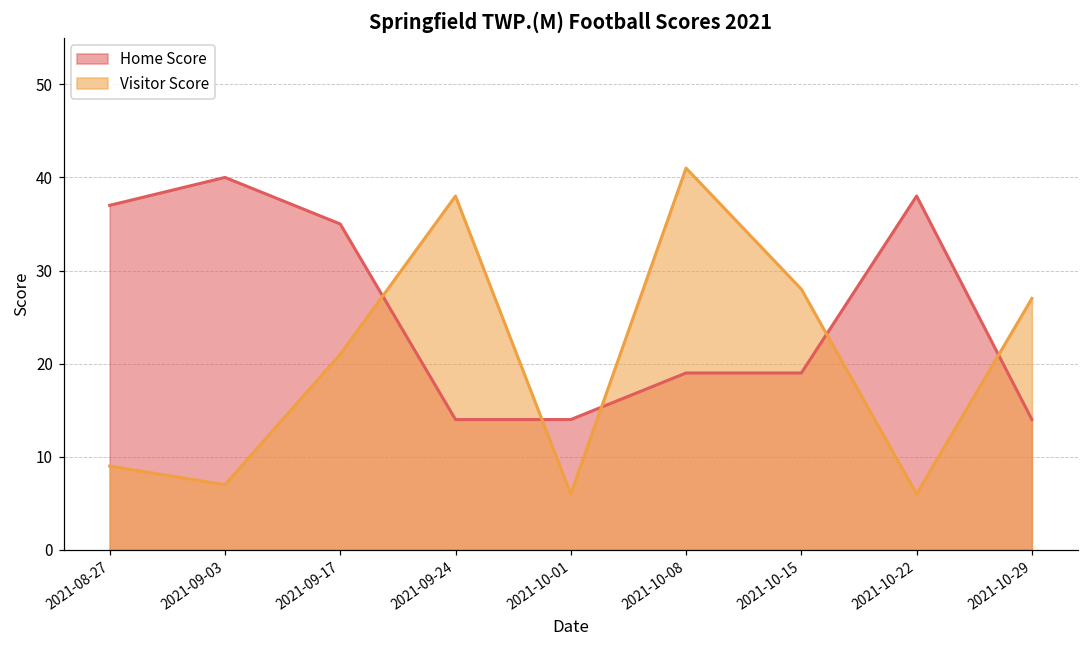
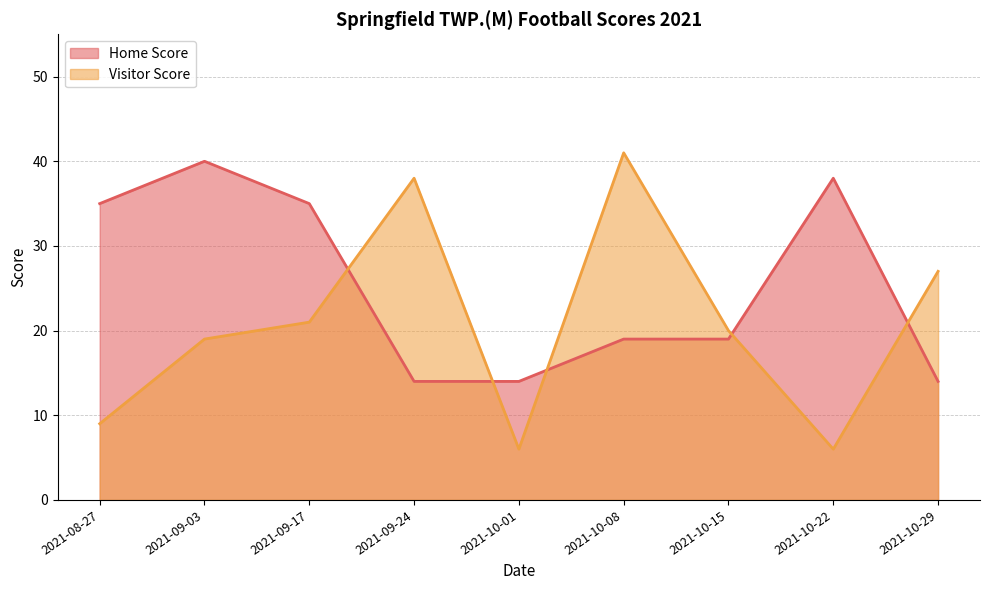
Home Score, 2021-08-27: 37 -> 35
Visitor Score, 2021-09-03: 7 -> 19
Visitor Score, 2021-10-15: 28 -> 20
